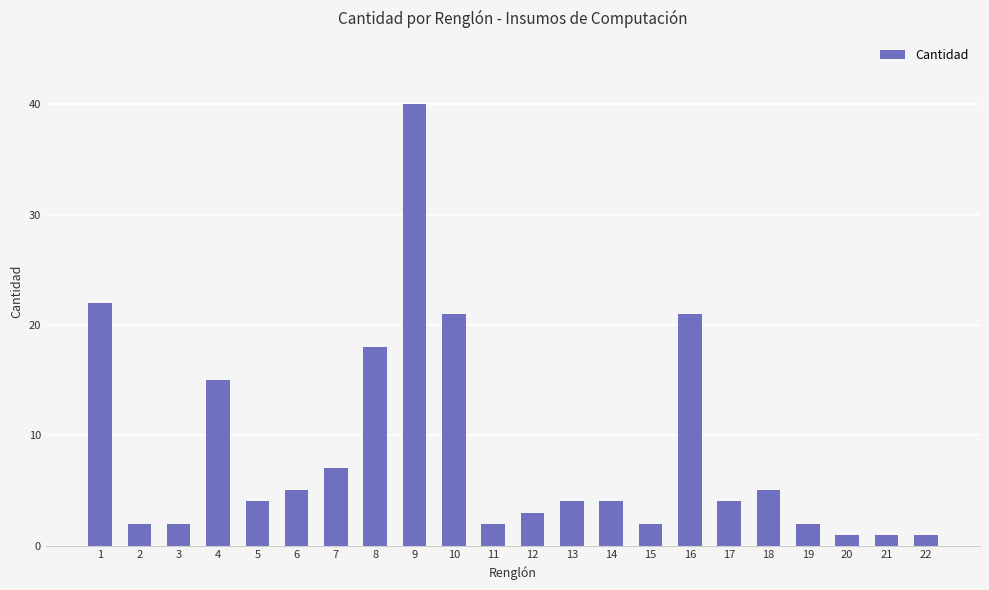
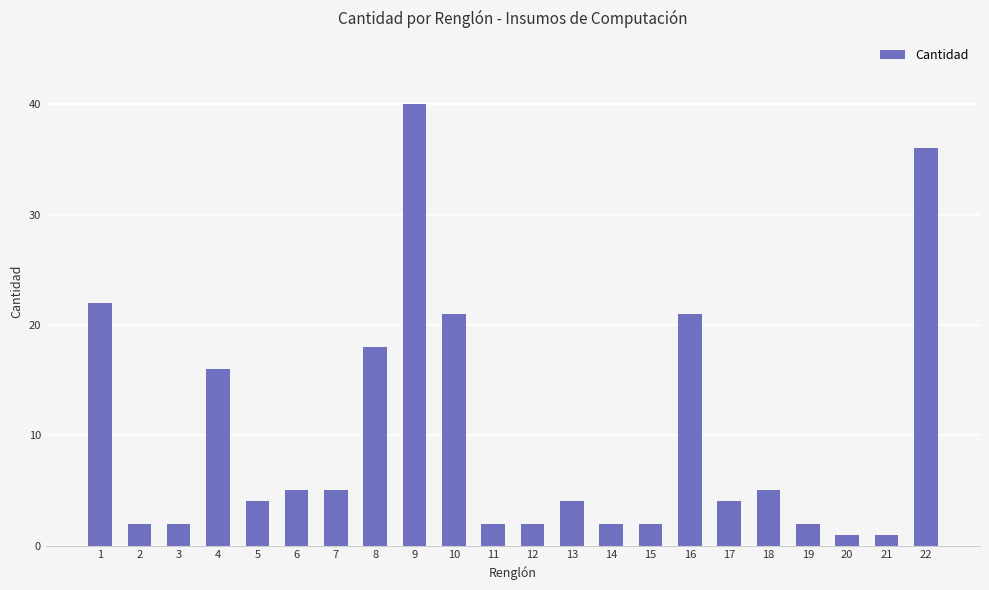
4: 15 -> 16
7: 7 -> 5
12: 3 -> 2
14: 4 -> 2
22: 1 -> 36
